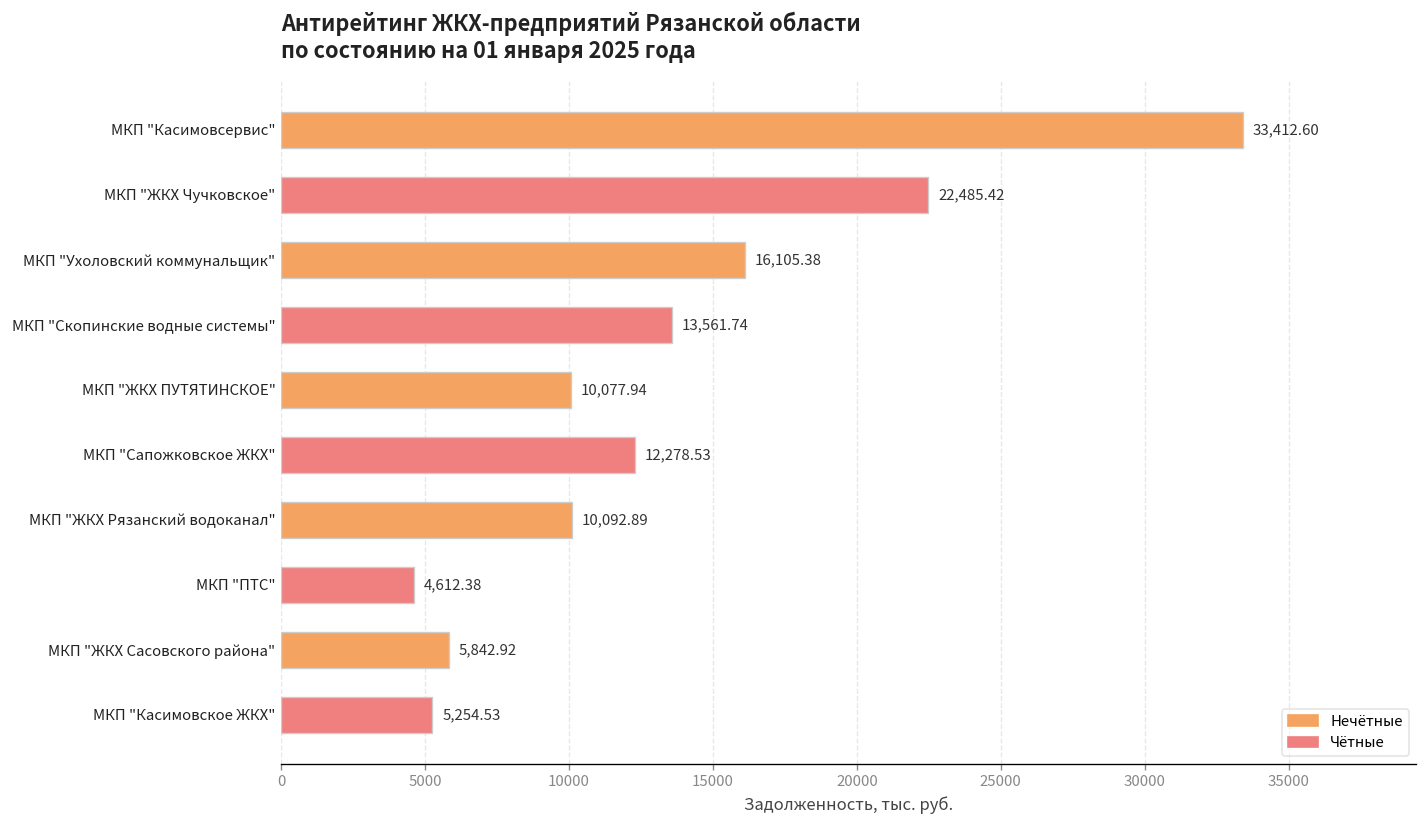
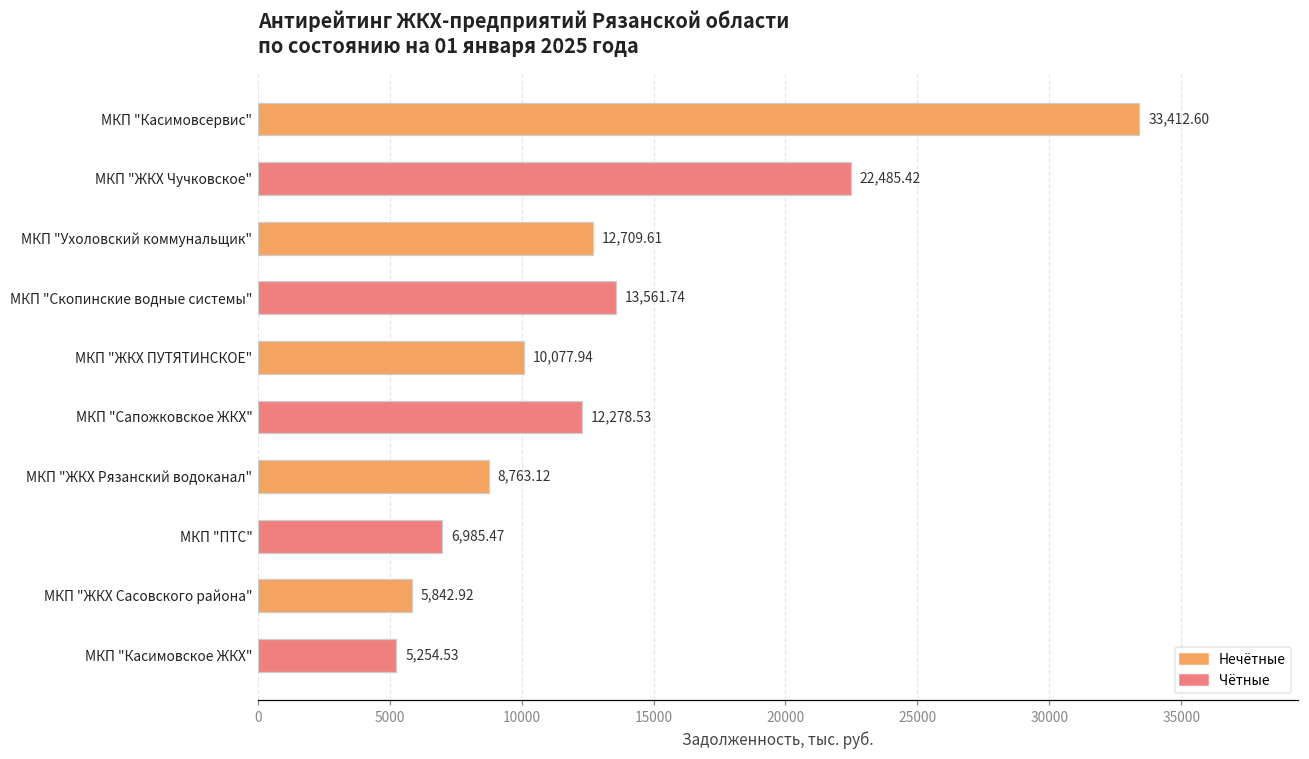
МКП "Ухоловский коммунальщик": 16,105.38 -> 12,709.61
МКП "ЖКХ Рязанский водоканал": 10,092.89 -> 8,763.12
МКП "ПТС": 4,612.38 -> 6,985.47
